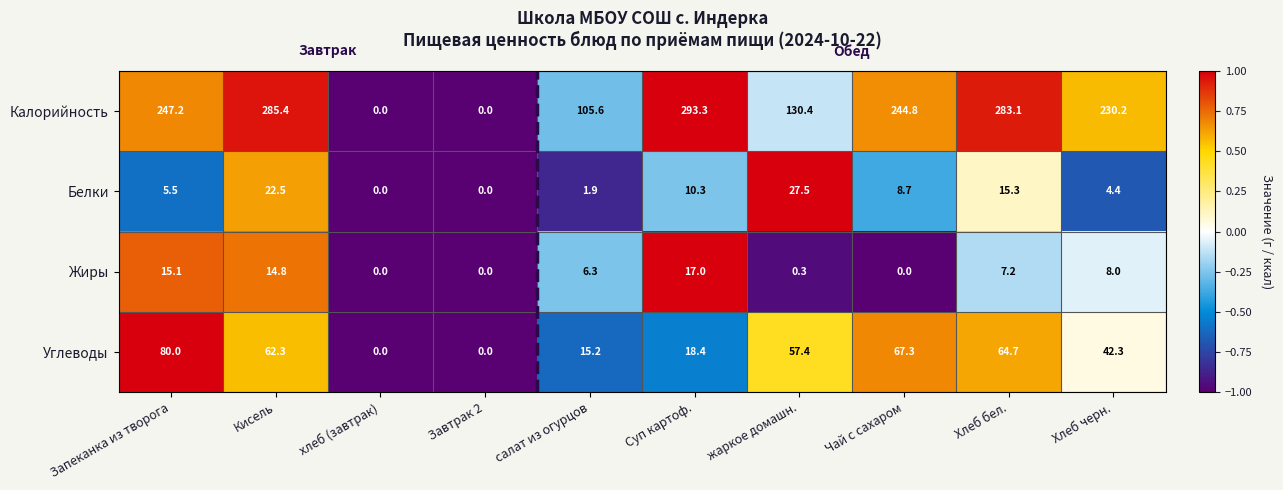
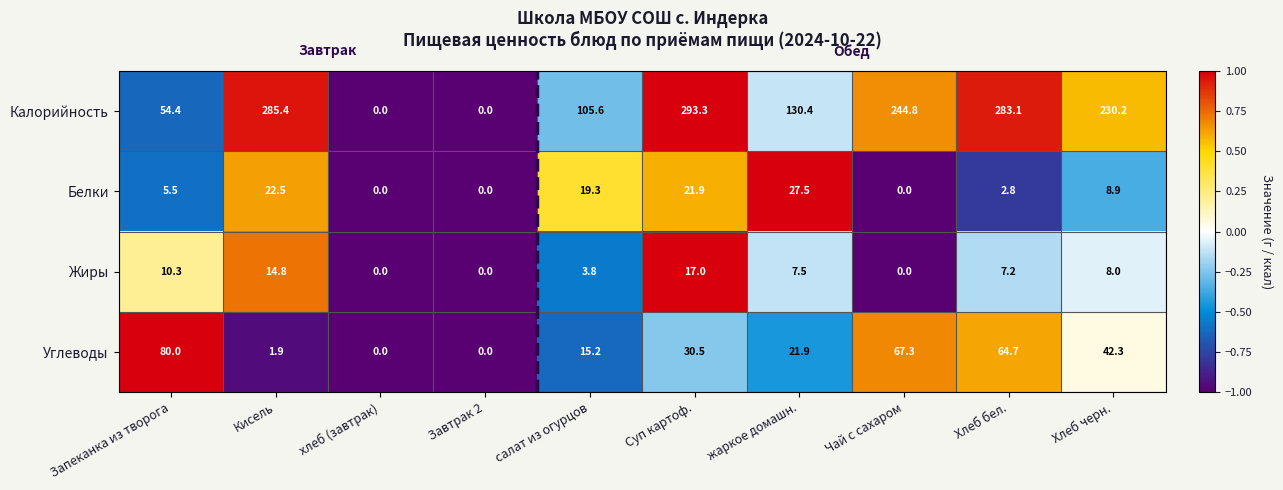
Калорийность, Запеканка из творога: 247.2 -> 54.4
Белки, салат из огурцов: 1.9 -> 19.3
Белки, Суп картоф.: 10.3 -> 21.9
Белки, Чай с сахаром: 8.7 -> 0.0
Белки, Хлеб бел.: 15.3 -> 2.8
Белки, Хлеб черн.: 4.4 -> 8.9
Жиры, Запеканка из творога: 15.1 -> 10.3
Жиры, салат из огурцов: 6.3 -> 3.8
Жиры, жаркое домашн.: 0.3 -> 7.5
Углеводы, Кисель: 62.3 -> 1.9
Углеводы, Суп картоф.: 18.4 -> 30.5
Углеводы, жаркое домашн.: 57.4 -> 21.9
